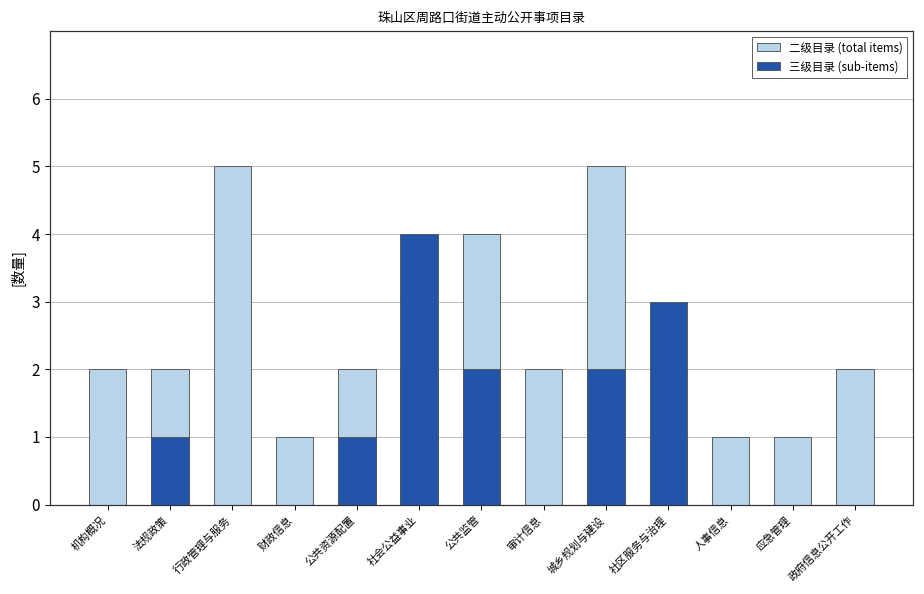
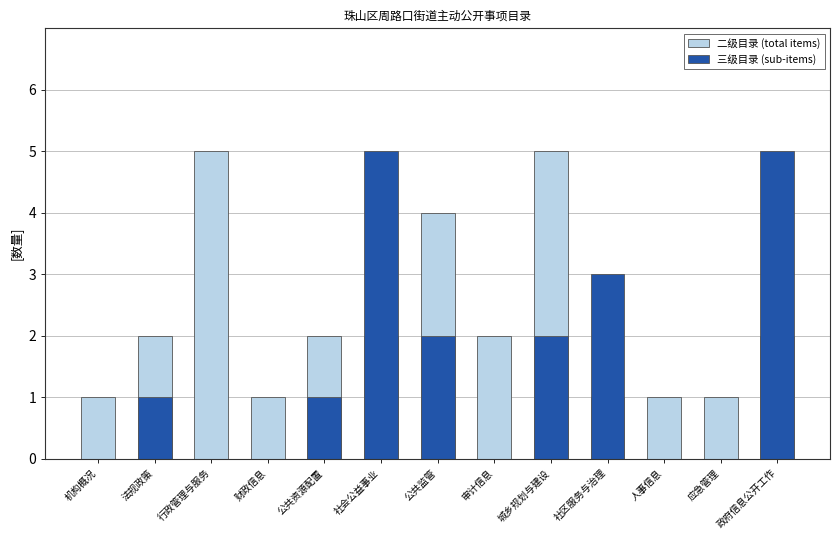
二级目录 (total items), 机构概况: 2 -> 1
三级目录 (sub-items), 社会公益事业: 4 -> 5
三级目录 (sub-items), 政府信息公开工作: 0 -> 5
